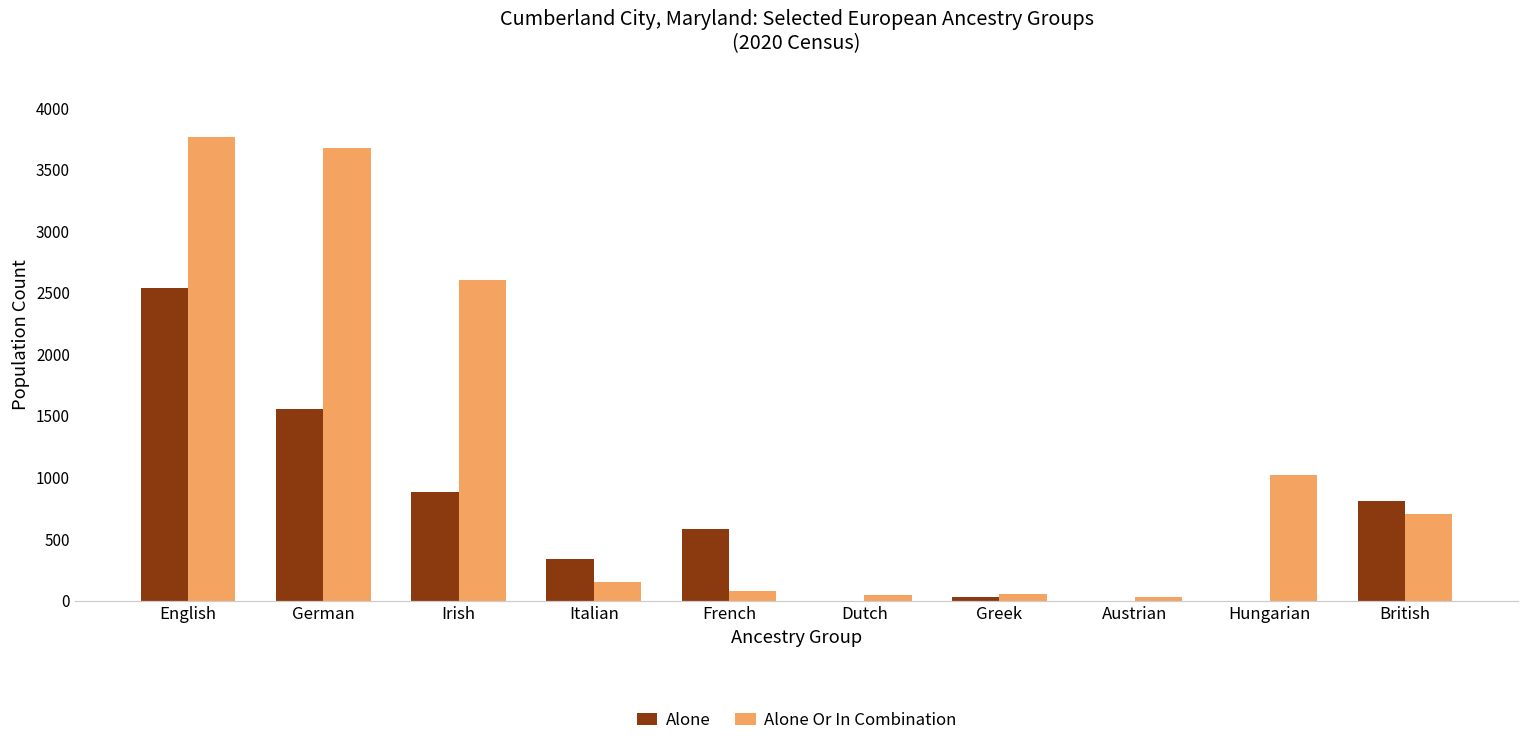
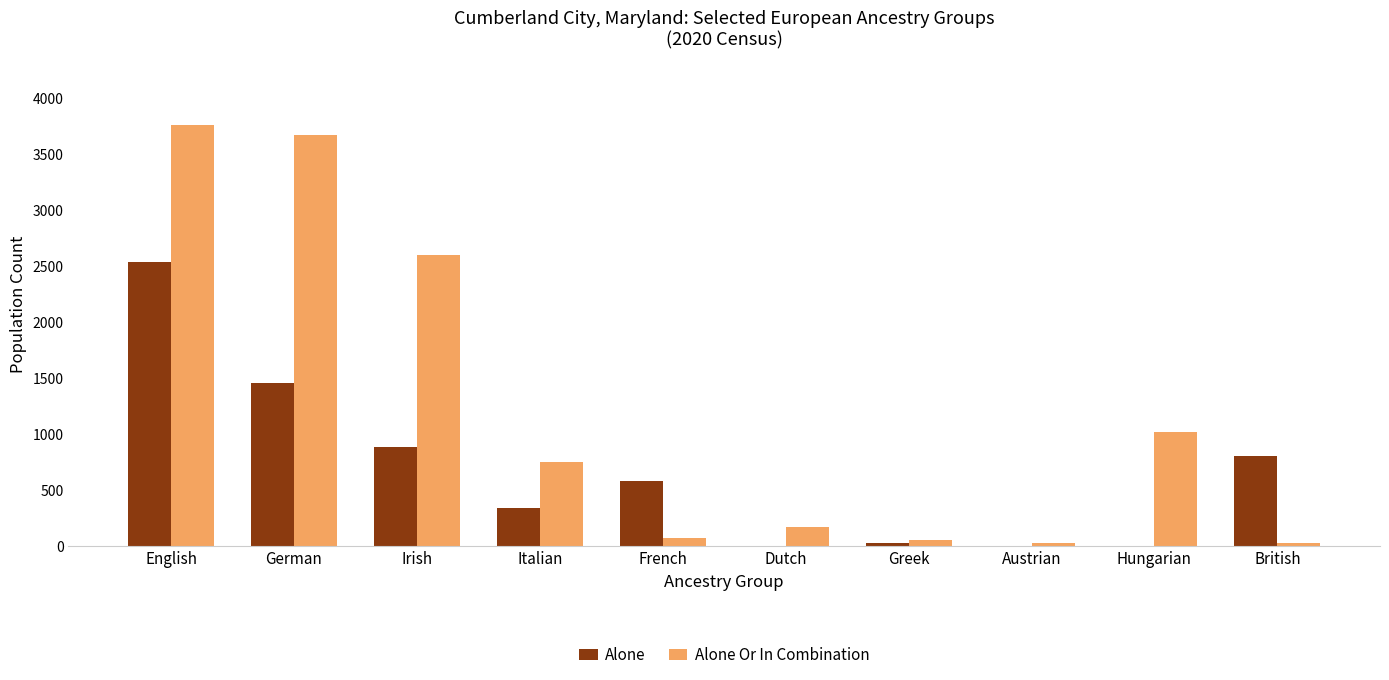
Alone, German: 1560 -> 1450
Alone Or In Combination, Italian: 150 -> 750
Alone Or In Combination, Dutch: 40 -> 170
Alone Or In Combination, British: 700 -> 30
